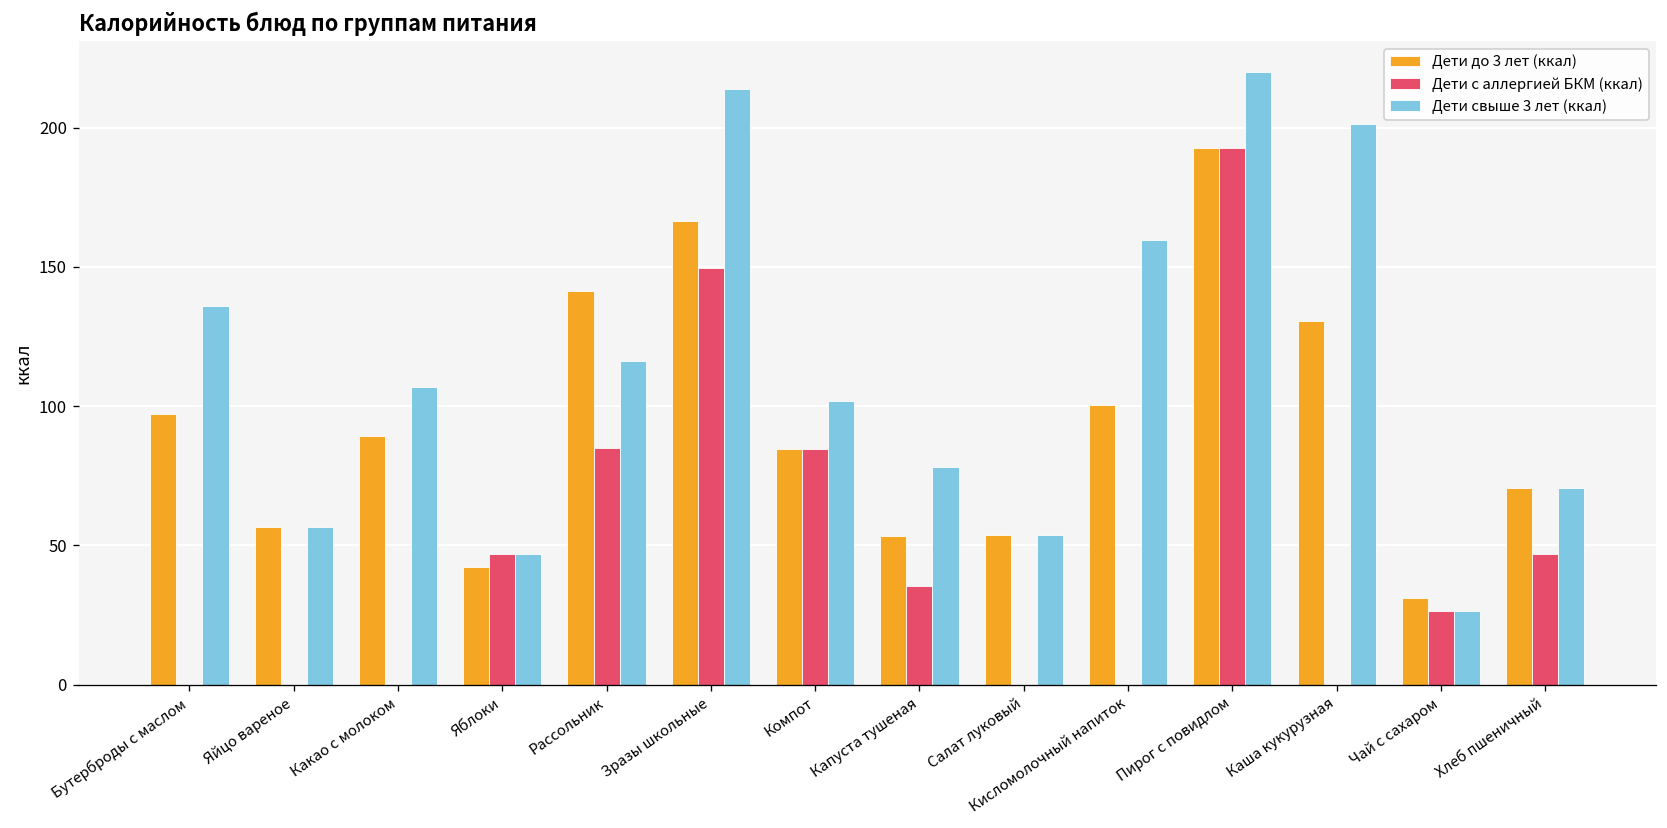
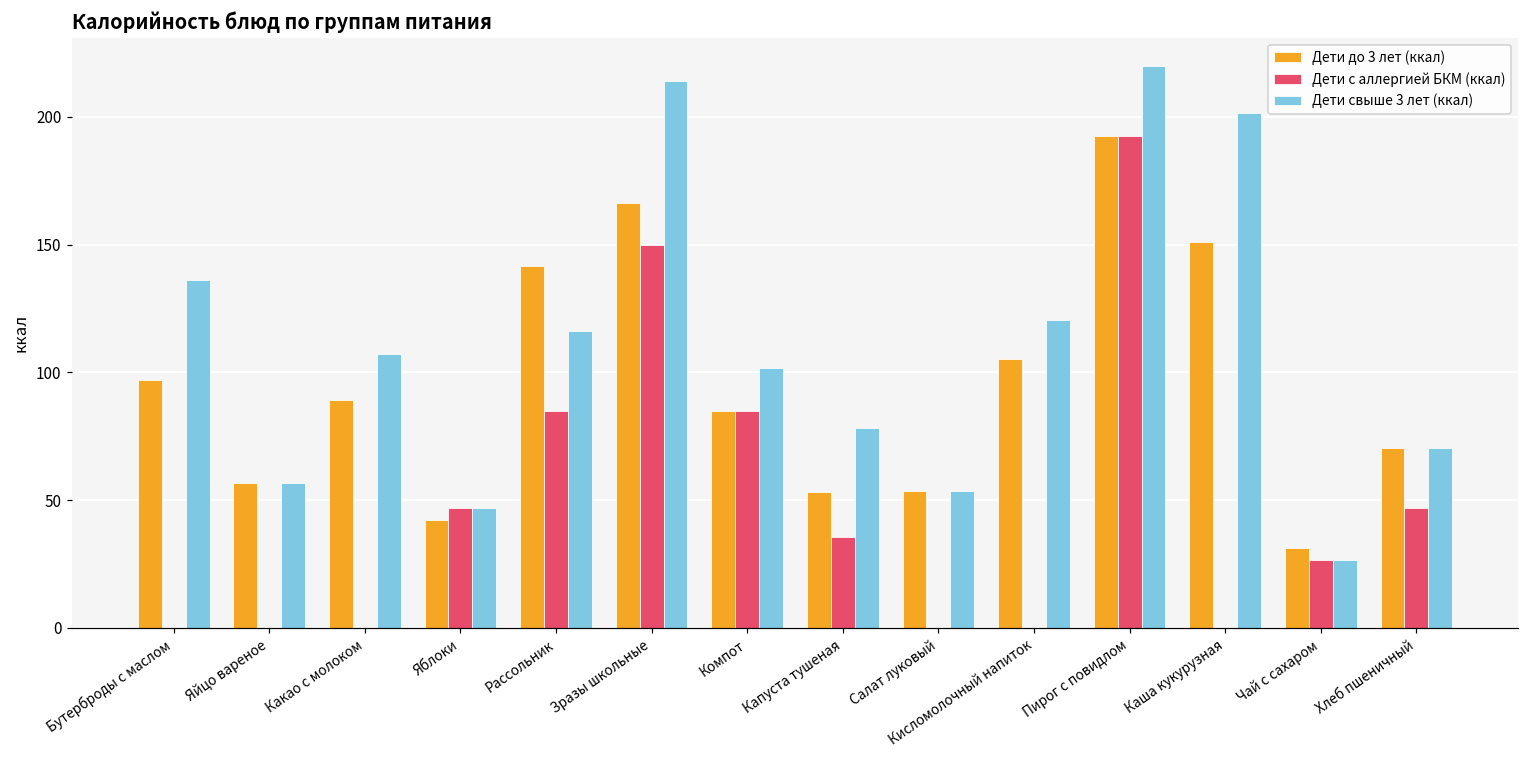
Дети до 3 лет (ккал), Кисломолочный напиток: 101 -> 105
Дети свыше 3 лет (ккал), Кисломолочный напиток: 160 -> 121
Дети до 3 лет (ккал), Каша кукурузная: 131 -> 151
